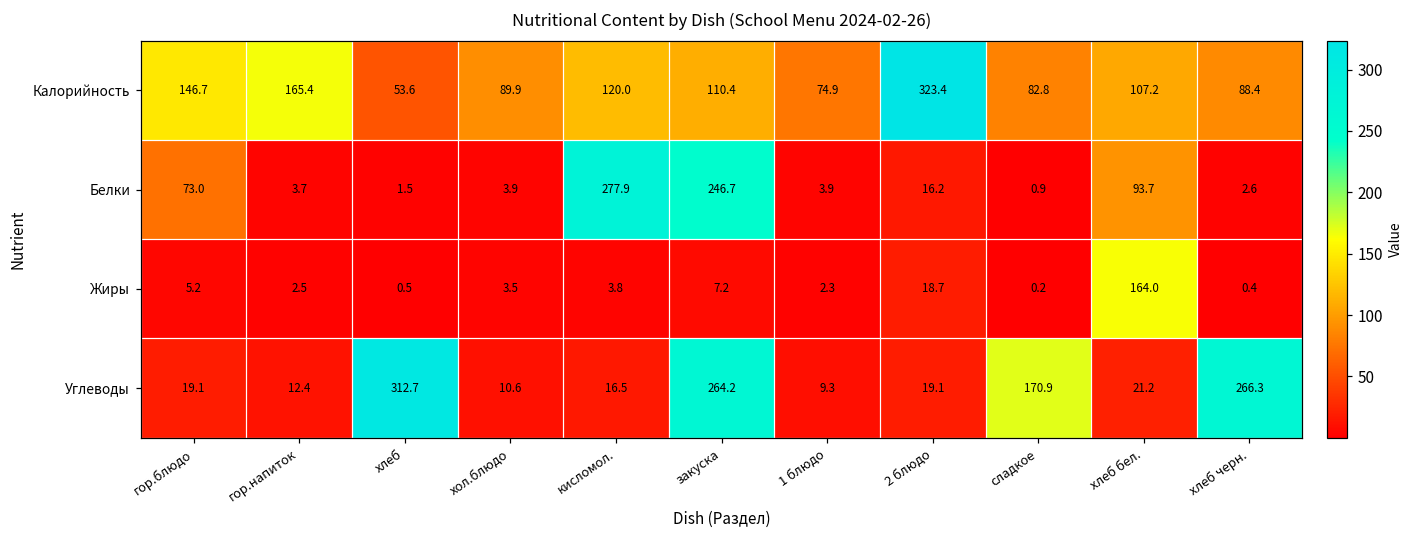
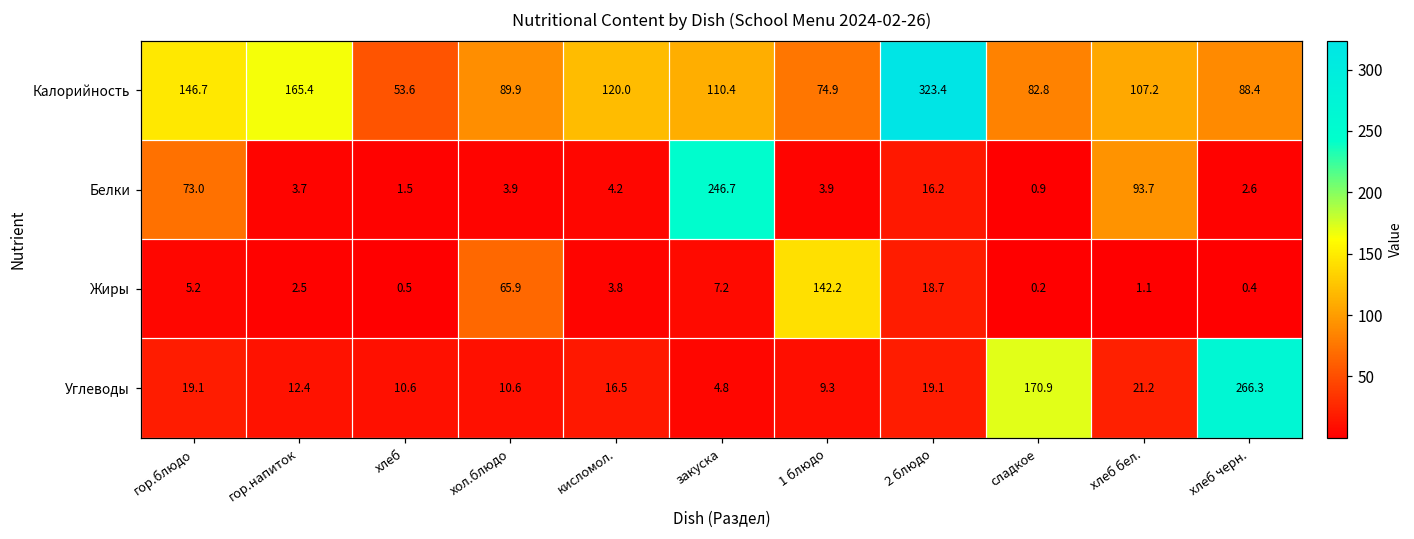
Белки, кисломол.: 277.9 -> 4.2
Жиры, хол.блюдо: 3.5 -> 65.9
Жиры, 1 блюдо: 2.3 -> 142.2
Жиры, хлеб бел.: 164.0 -> 1.1
Углеводы, хлеб: 312.7 -> 10.6
Углеводы, закуска: 264.2 -> 4.8
